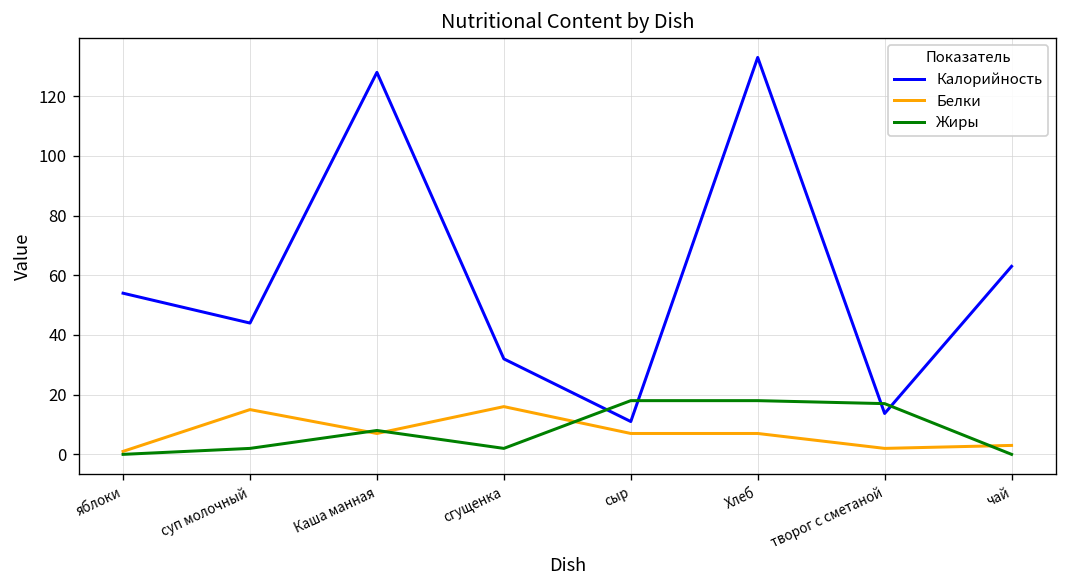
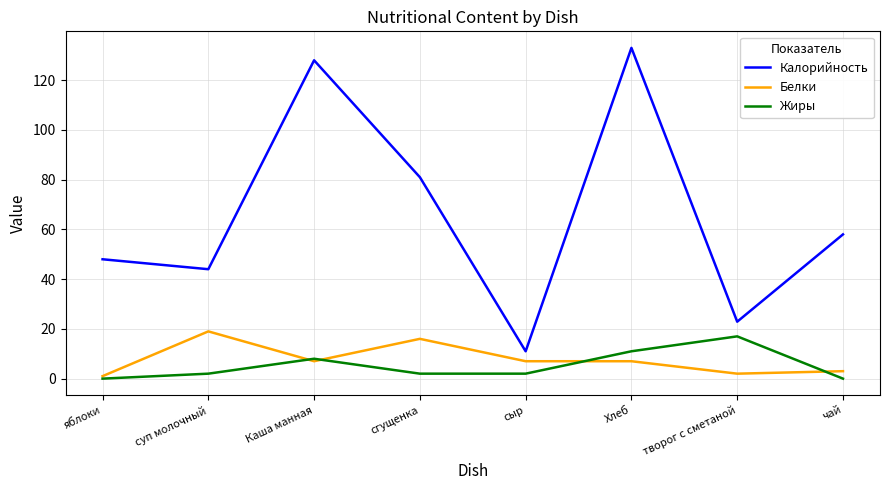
Калорийность, яблоки: 54 -> 48
Белки, суп молочный: 15 -> 19
Калорийность, сгущенка: 32 -> 81
Жиры, сыр: 18 -> 2
Жиры, Хлеб: 18 -> 11
Калорийность, творог с сметаной: 14 -> 23
Калорийность, чай: 63 -> 58
